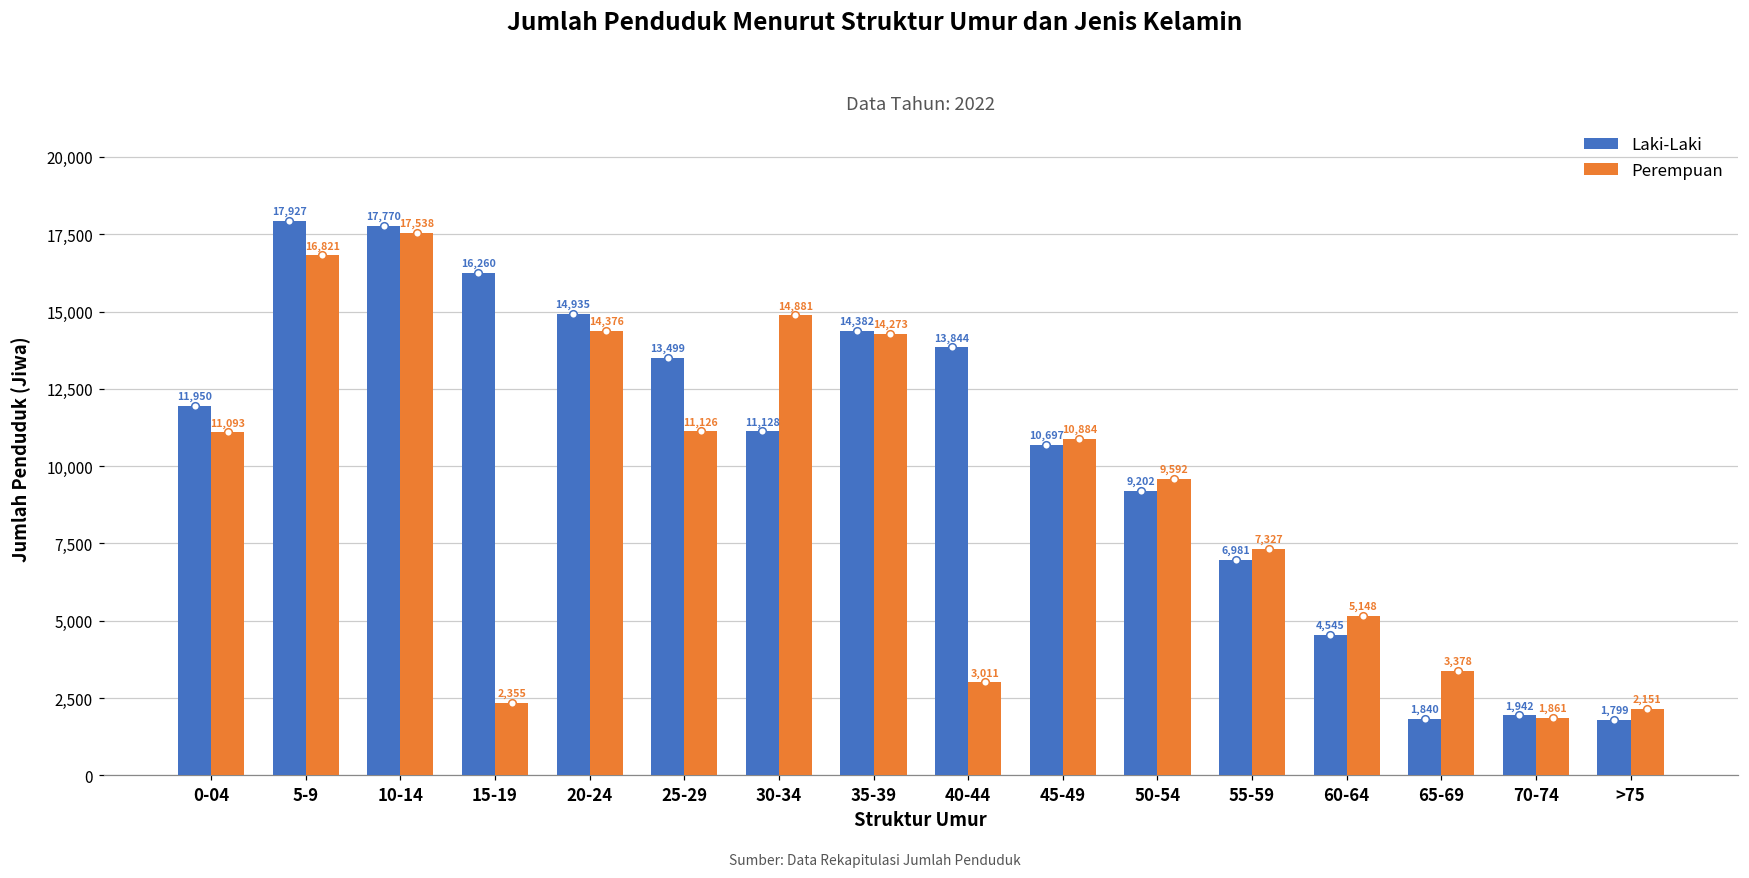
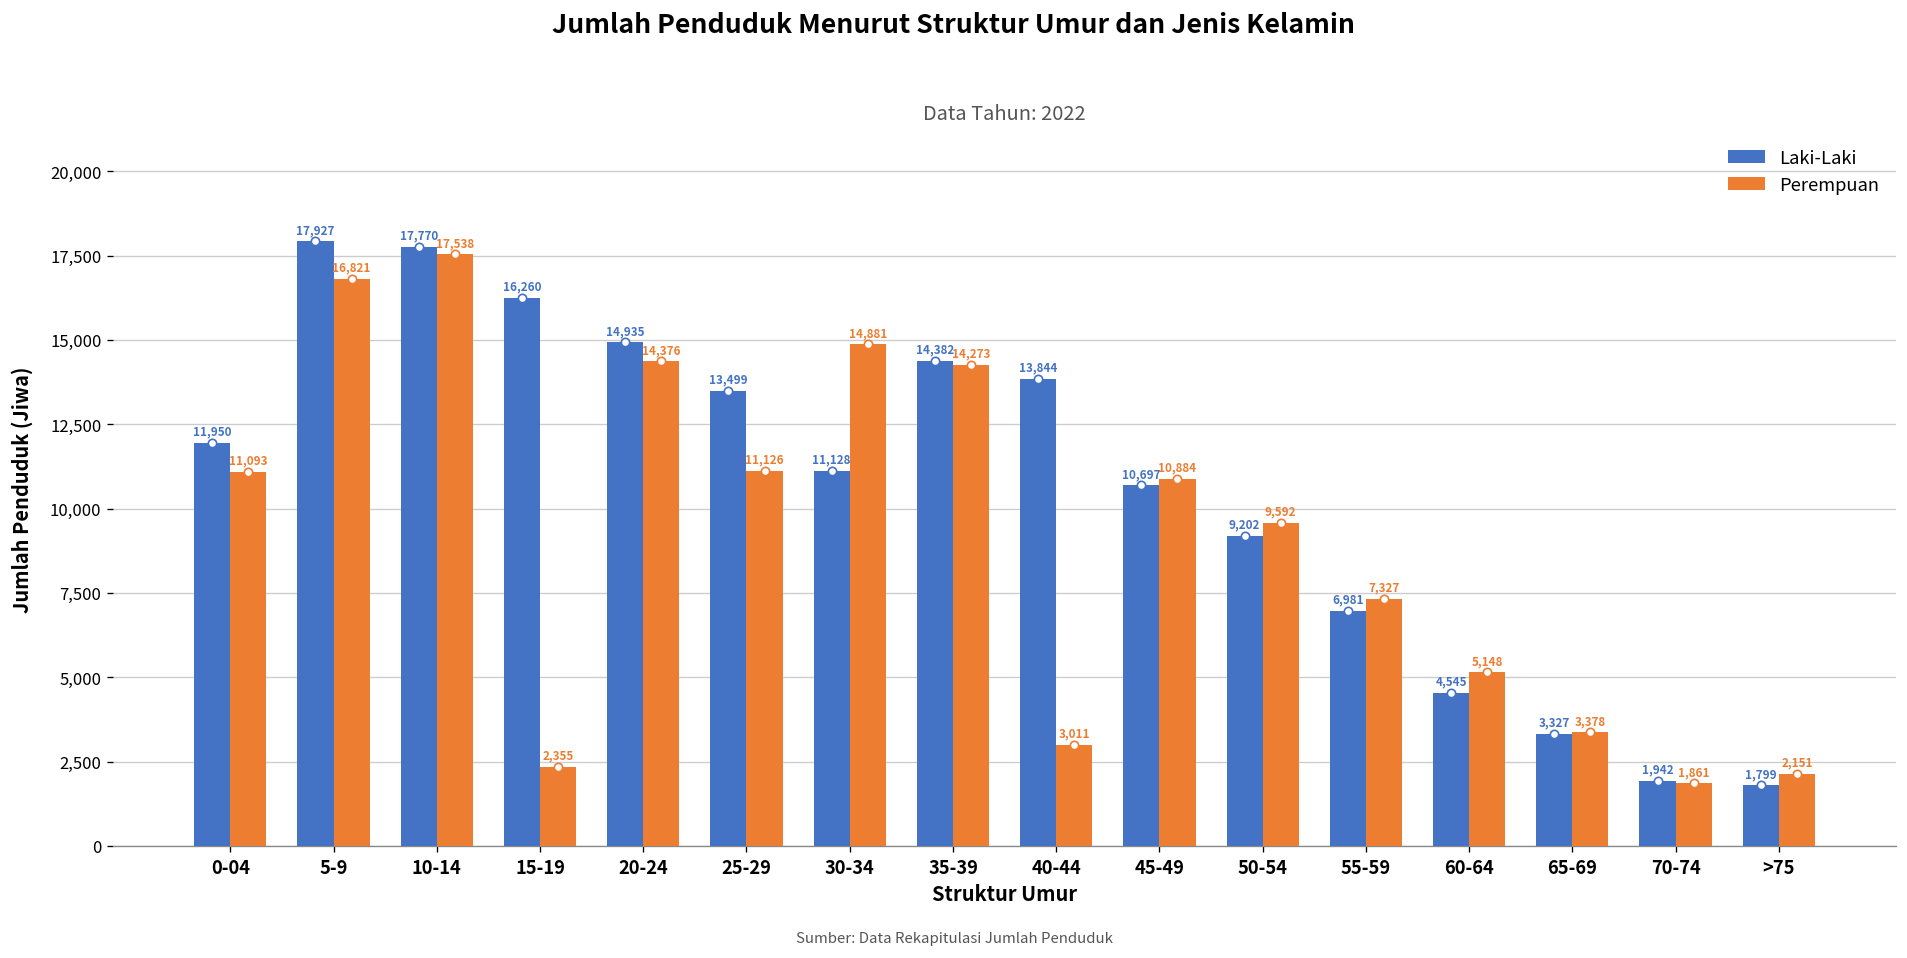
Laki-Laki, 65-69: 1,840 -> 3,327
